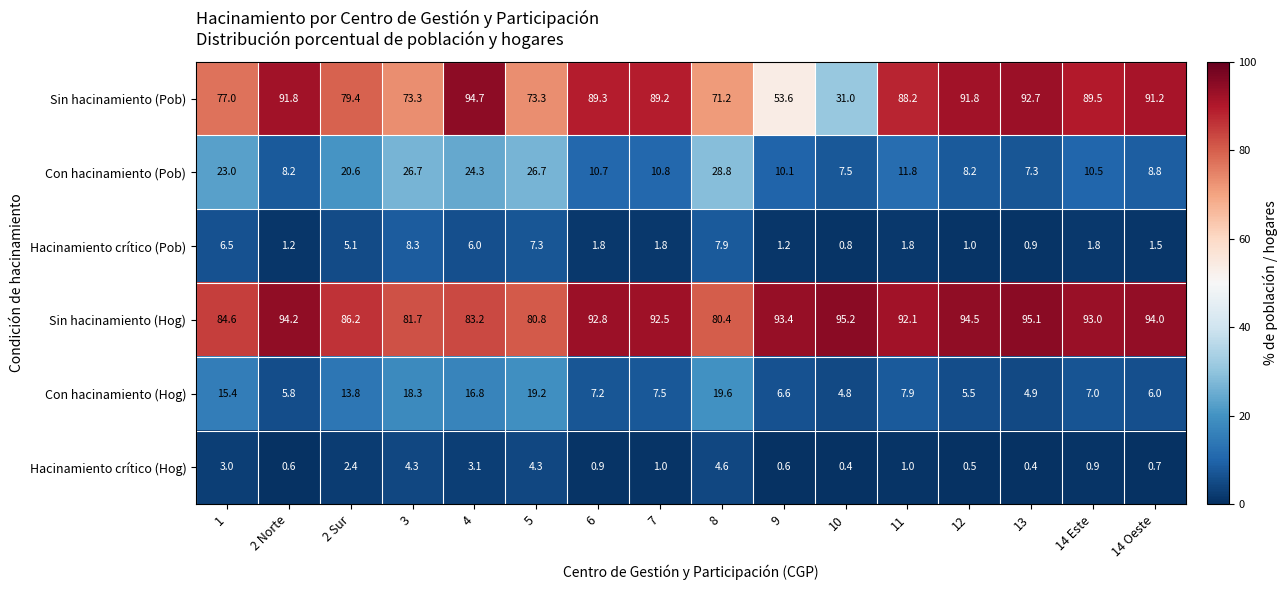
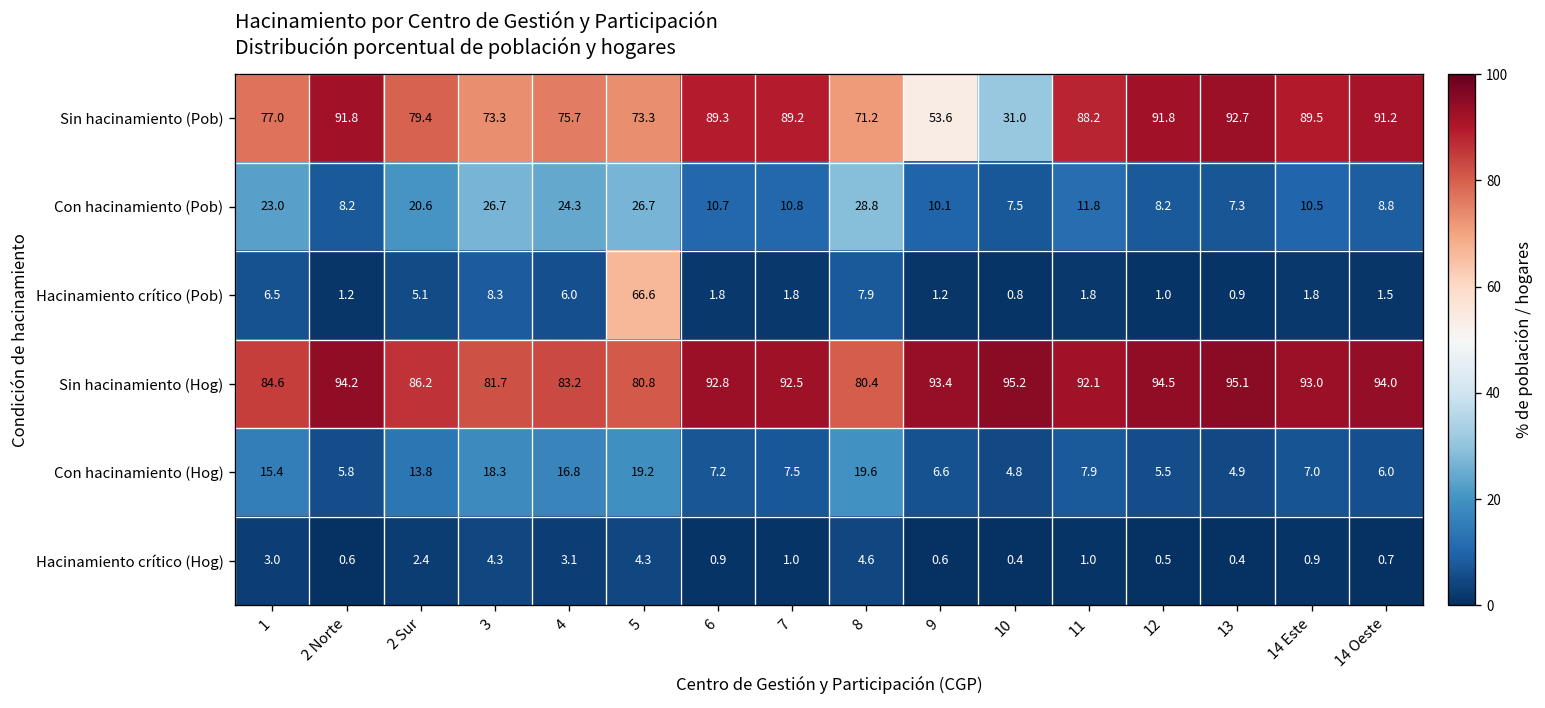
Sin hacinamiento (Pob), 4: 94.7 -> 75.7
Hacinamiento crítico (Pob), 5: 7.3 -> 66.6
